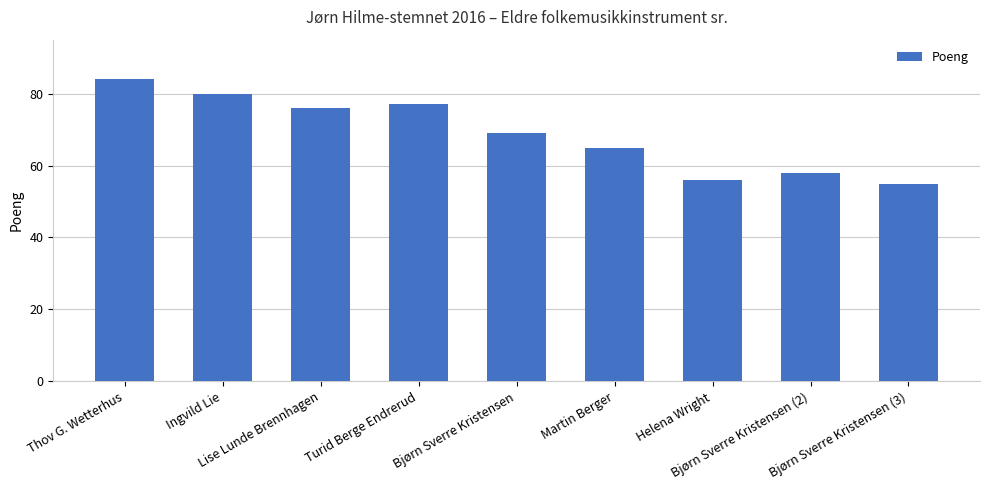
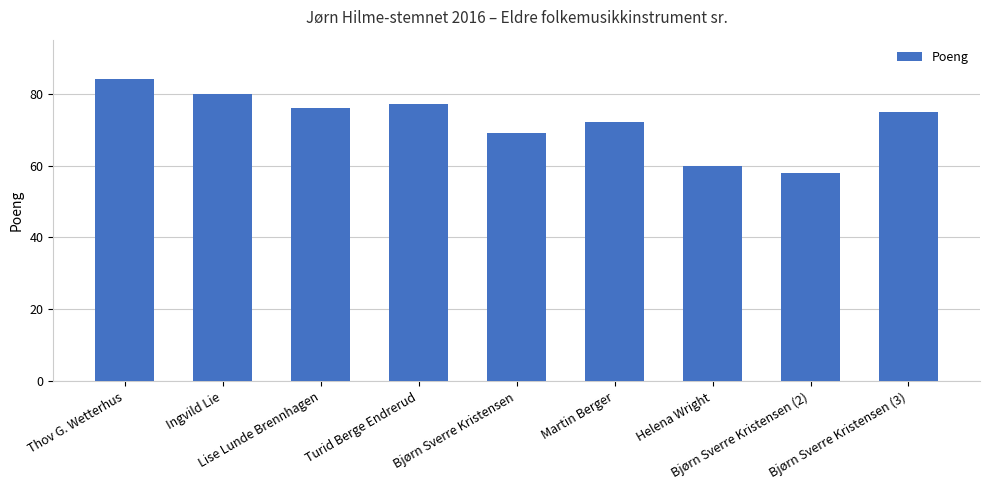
Martin Berger: 65 -> 72
Helena Wright: 56 -> 60
Bjørn Sverre Kristensen (3): 55 -> 75
